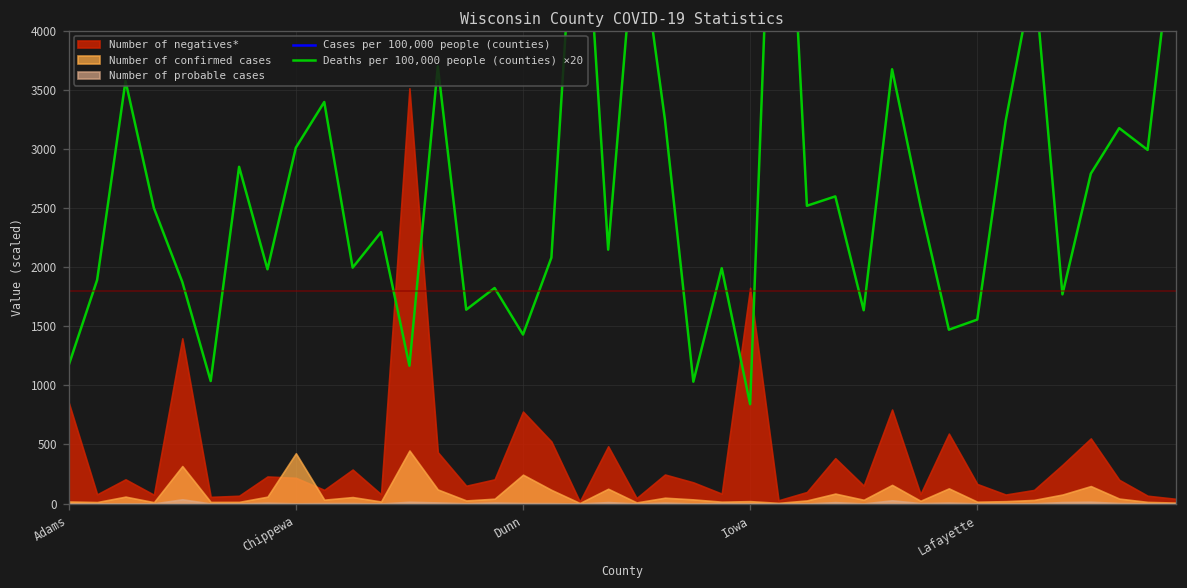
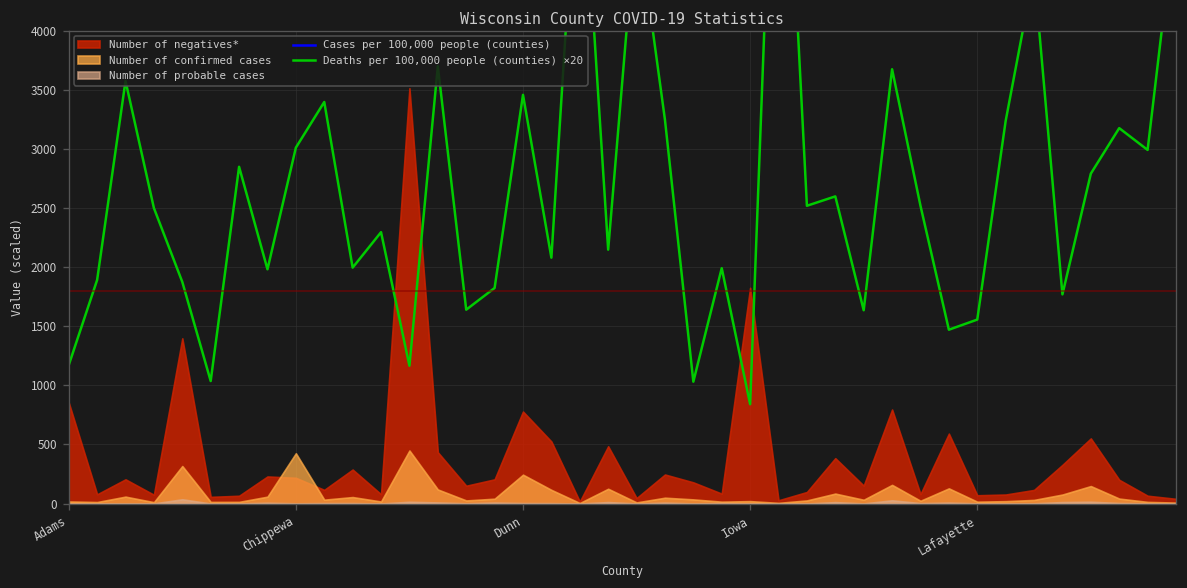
Deaths per 100,000 people (counties) ×20, Dunn: 1400 -> 3500
Number of negatives*, Lafayette: 200 -> 100
